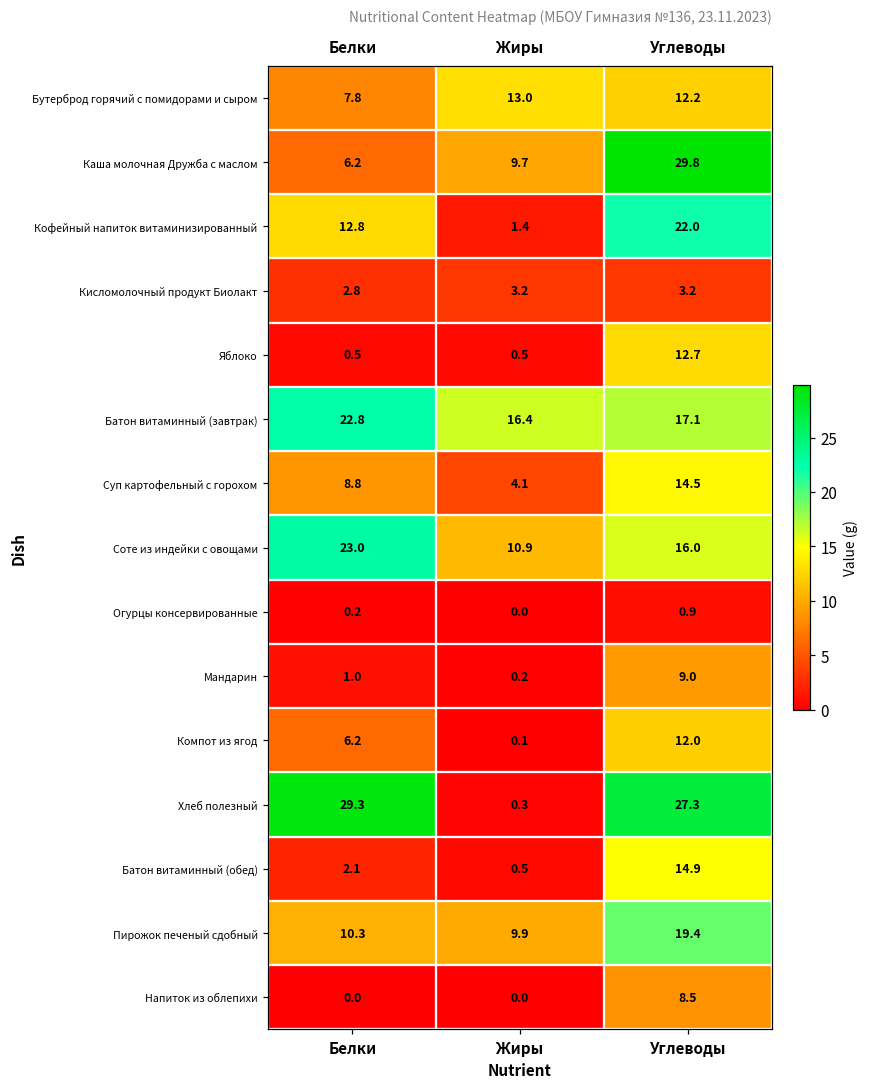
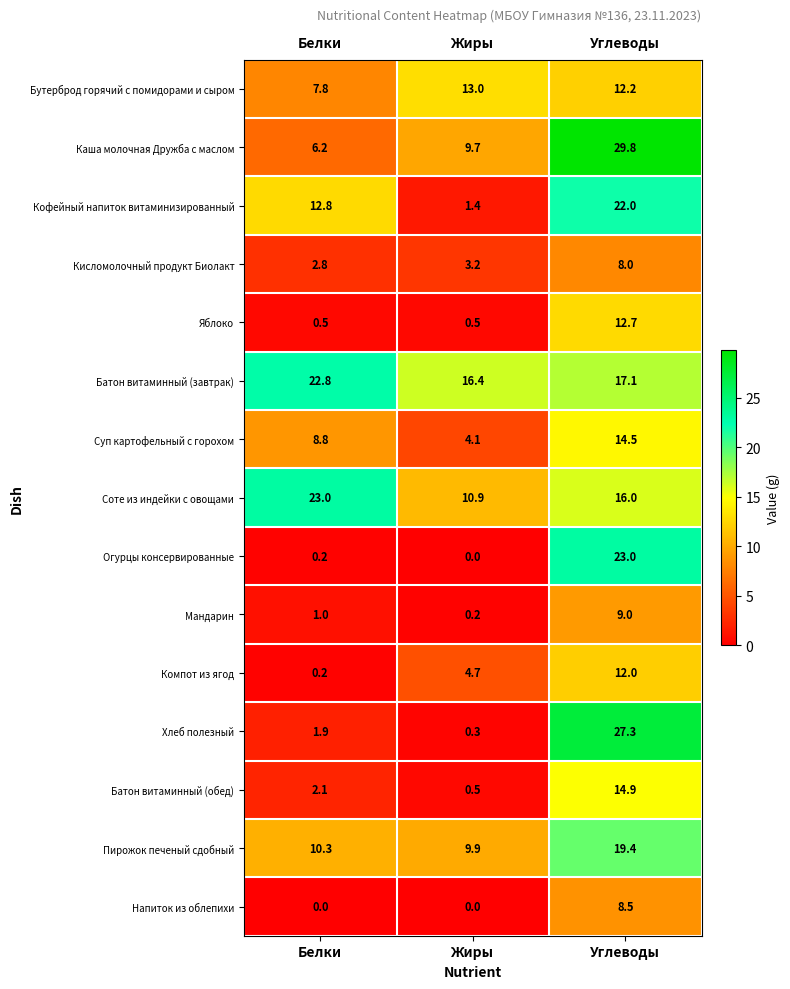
Кисломолочный продукт Биолакт, Углеводы: 3.2 -> 8.0
Огурцы консервированные, Углеводы: 0.9 -> 23.0
Компот из ягод, Белки: 6.2 -> 0.2
Компот из ягод, Жиры: 0.1 -> 4.7
Хлеб полезный, Белки: 29.3 -> 1.9
